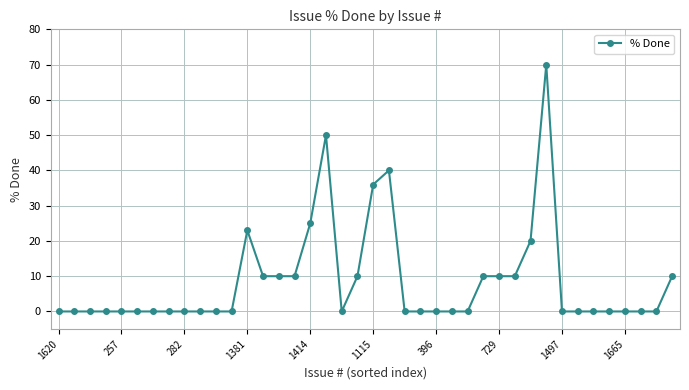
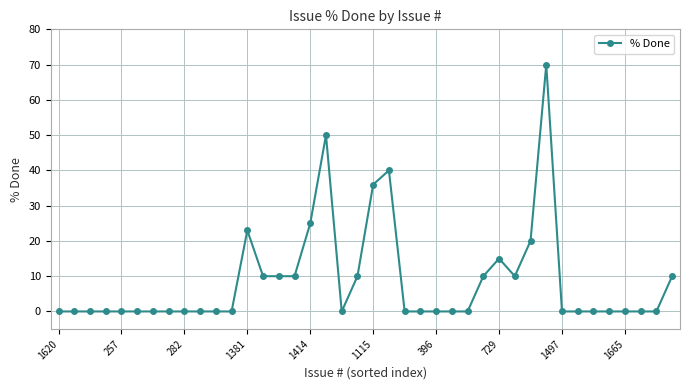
729: 10 -> 15
